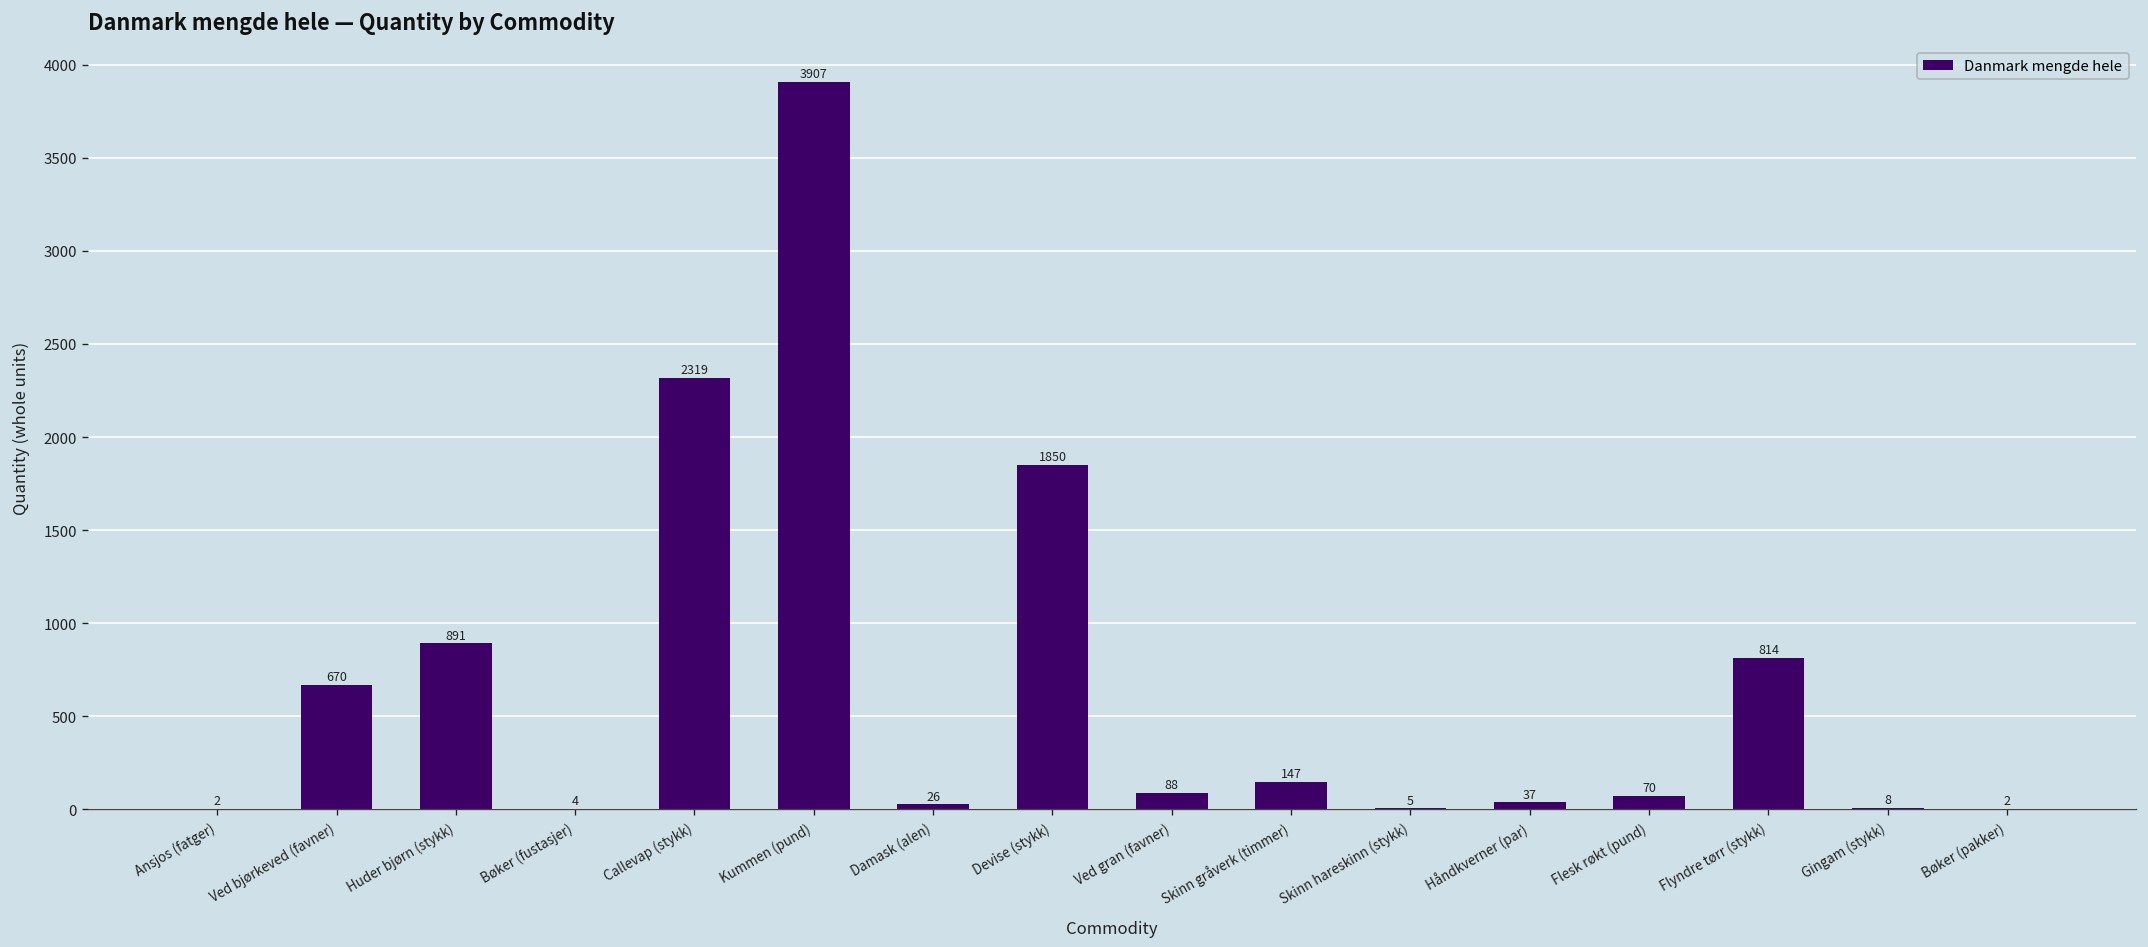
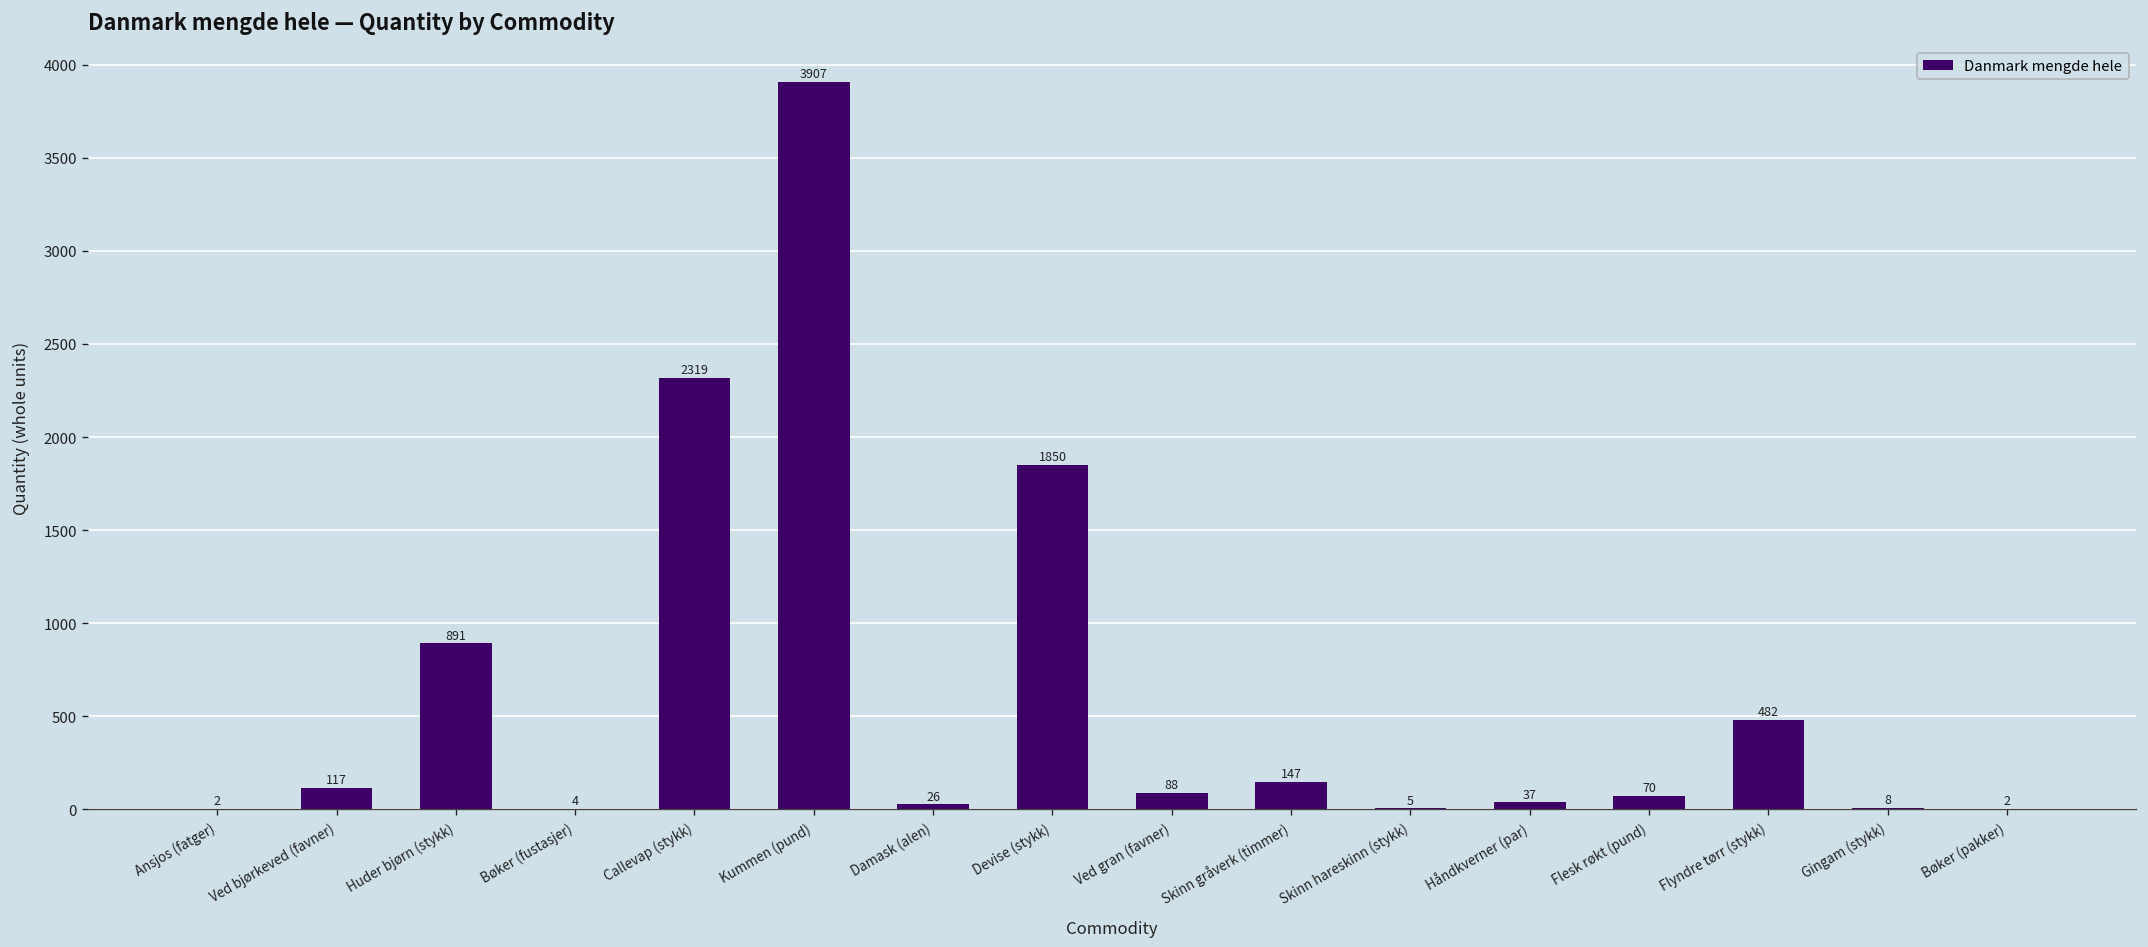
Ved bjørkeved (favner): 670 -> 117
Flyndre tørr (stykk): 814 -> 482
